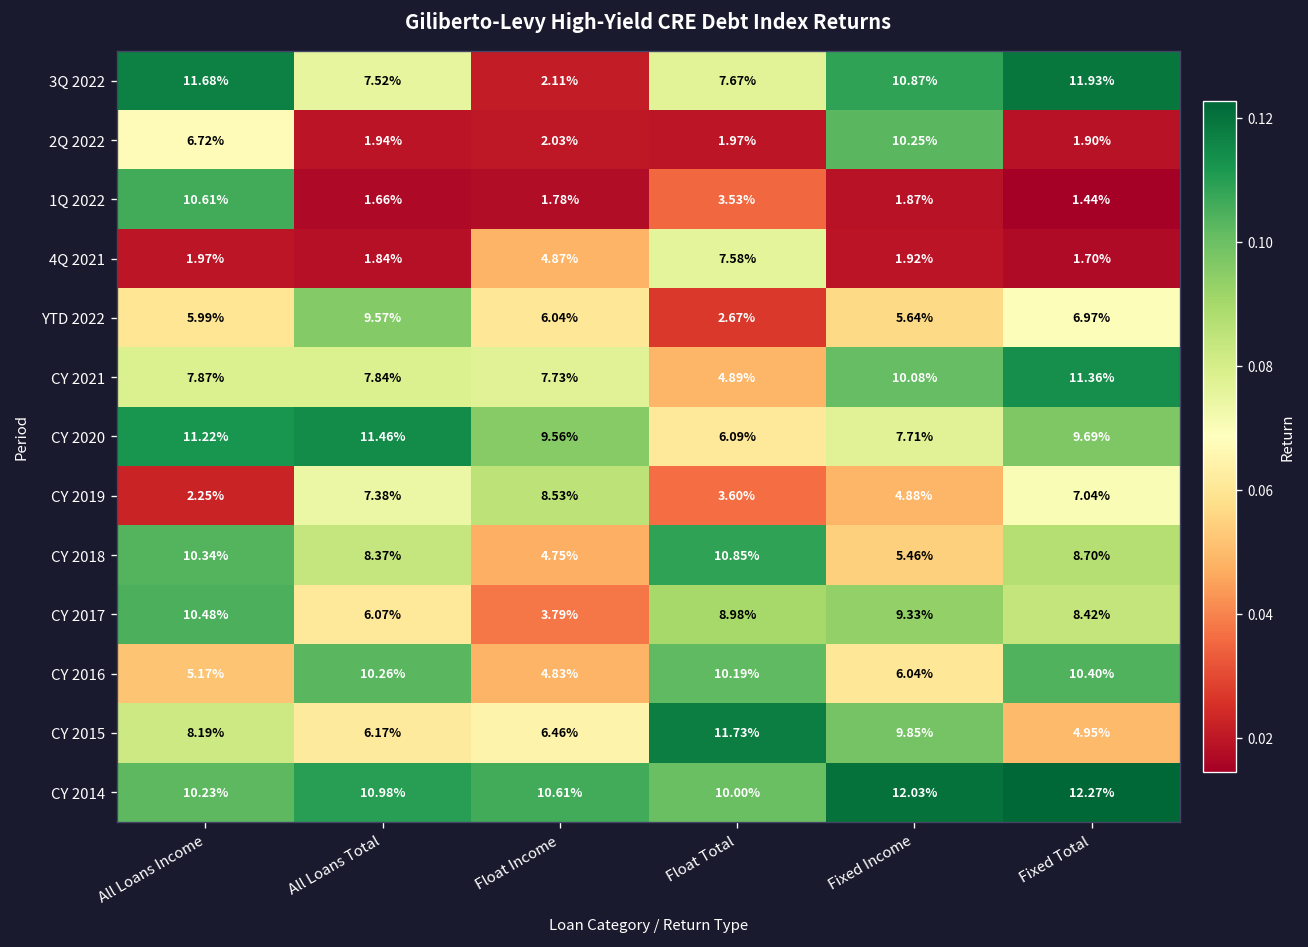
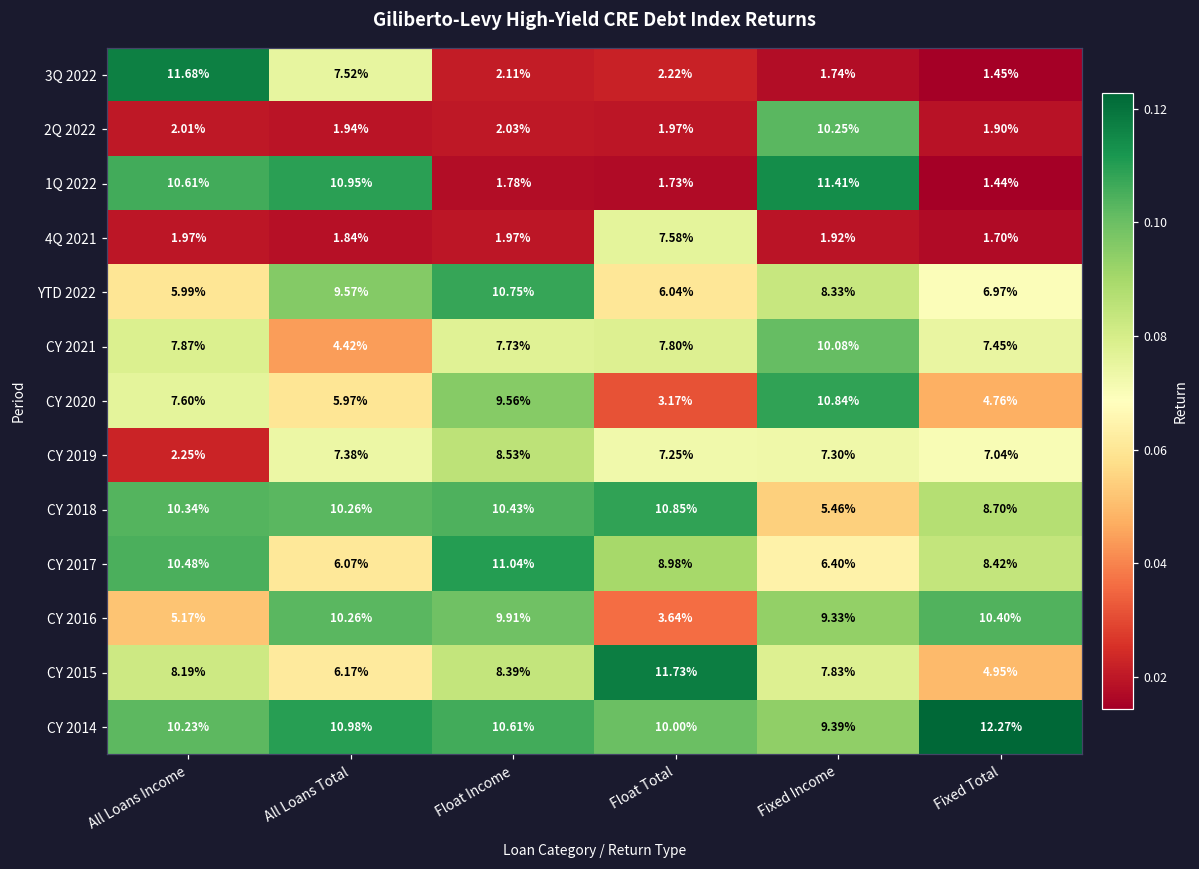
3Q 2022, Float Total: 7.67% -> 2.22%
3Q 2022, Fixed Income: 10.87% -> 1.74%
3Q 2022, Fixed Total: 11.93% -> 1.45%
2Q 2022, All Loans Income: 6.72% -> 2.01%
1Q 2022, All Loans Total: 1.66% -> 10.95%
1Q 2022, Float Total: 3.53% -> 1.73%
1Q 2022, Fixed Income: 1.87% -> 11.41%
4Q 2021, Float Income: 4.87% -> 1.97%
YTD 2022, Float Income: 6.04% -> 10.75%
YTD 2022, Float Total: 2.67% -> 6.04%
YTD 2022, Fixed Income: 5.64% -> 8.33%
CY 2021, All Loans Total: 7.84% -> 4.42%
CY 2021, Float Total: 4.89% -> 7.80%
CY 2021, Fixed Total: 11.36% -> 7.45%
CY 2020, All Loans Income: 11.22% -> 7.60%
CY 2020, All Loans Total: 11.46% -> 5.97%
CY 2020, Float Total: 6.09% -> 3.17%
CY 2020, Fixed Income: 7.71% -> 10.84%
CY 2020, Fixed Total: 9.69% -> 4.76%
CY 2019, Float Total: 3.60% -> 7.25%
CY 2019, Fixed Income: 4.88% -> 7.30%
CY 2018, All Loans Total: 8.37% -> 10.26%
CY 2018, Float Income: 4.75% -> 10.43%
CY 2017, Float Income: 3.79% -> 11.04%
CY 2017, Fixed Income: 9.33% -> 6.40%
CY 2016, Float Income: 4.83% -> 9.91%
CY 2016, Float Total: 10.19% -> 3.64%
CY 2016, Fixed Income: 6.04% -> 9.33%
CY 2015, Float Income: 6.46% -> 8.39%
CY 2015, Fixed Income: 9.85% -> 7.83%
CY 2014, Fixed Income: 12.03% -> 9.39%
